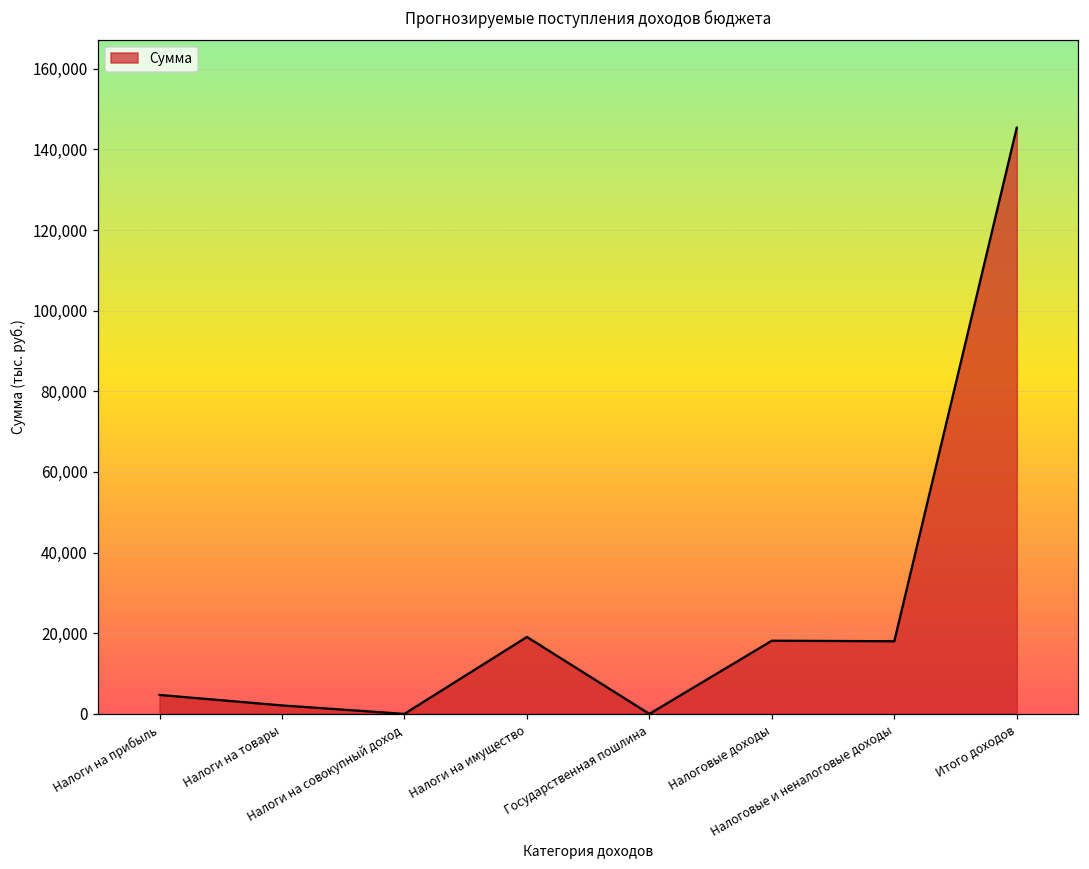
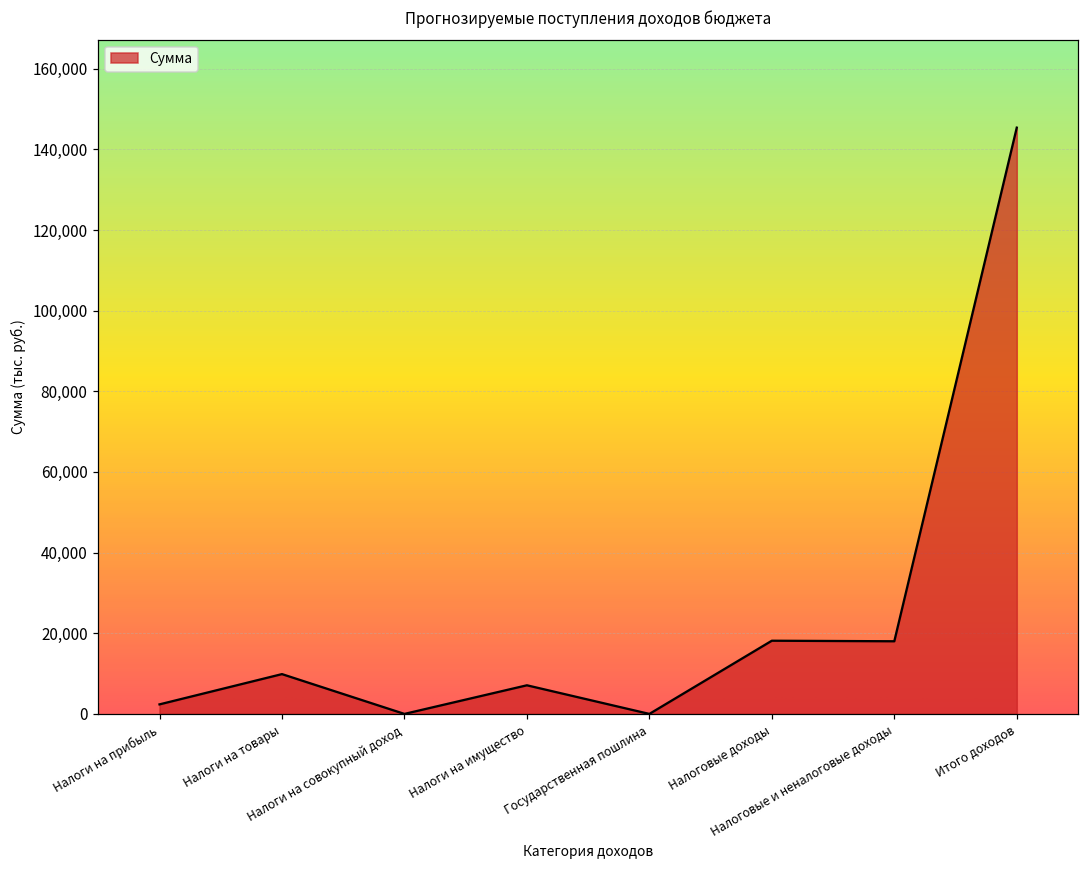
Налоги на прибыль: 5,000 -> 2,000
Налоги на товары: 2,000 -> 10,000
Налоги на имущество: 19,000 -> 7,000
